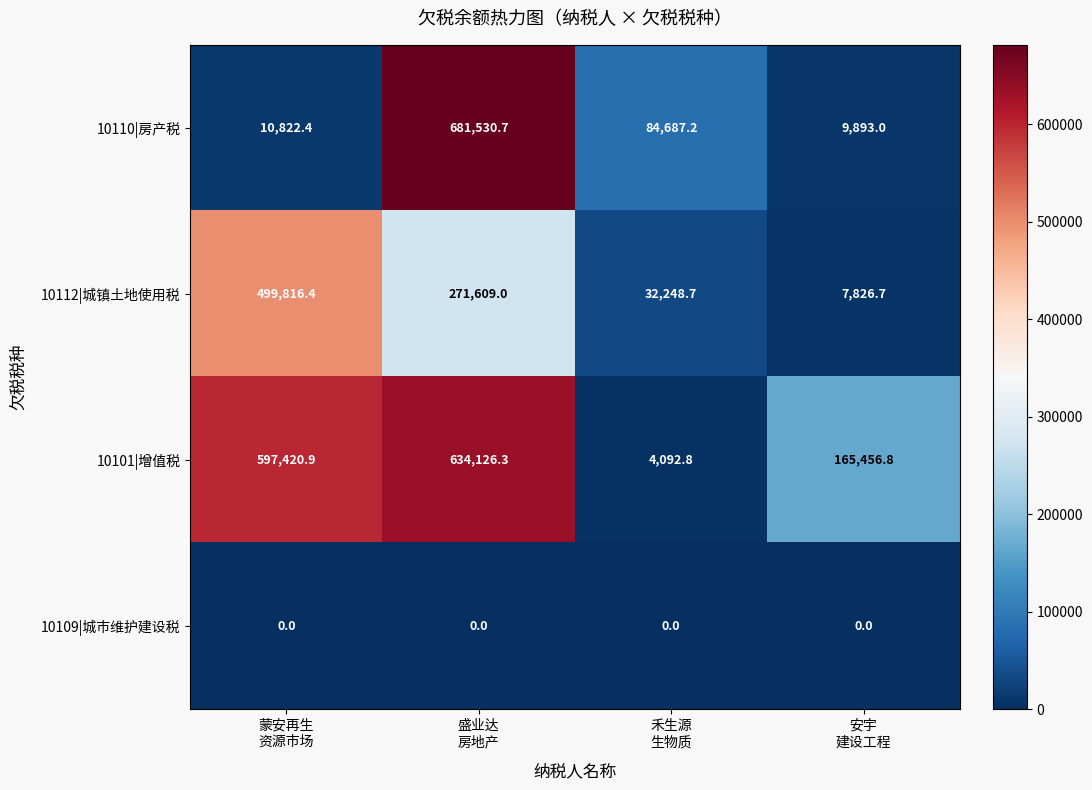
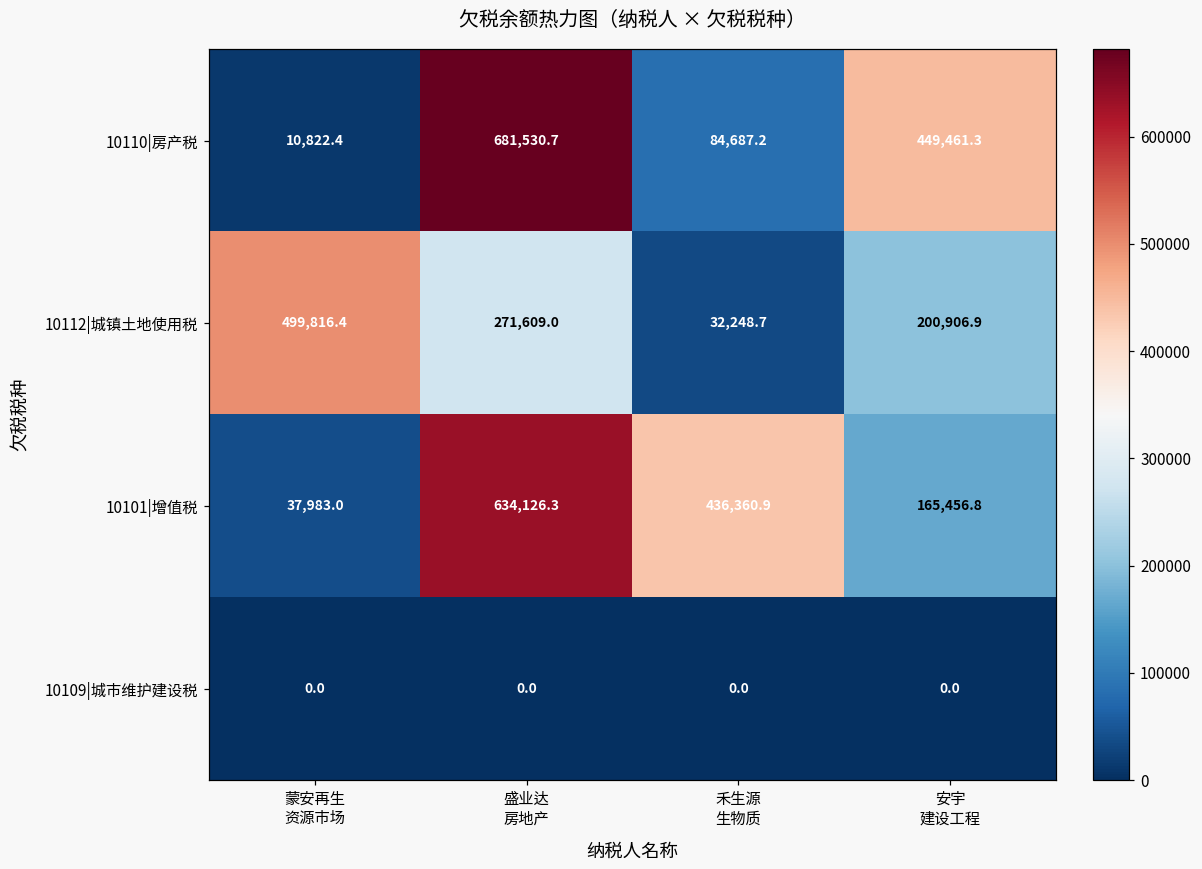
10110|房产税, 安宇 建设工程: 9,893.0 -> 449,461.3
10112|城镇土地使用税, 安宇 建设工程: 7,826.7 -> 200,906.9
10101|增值税, 蒙安再生 资源市场: 597,420.9 -> 37,983.0
10101|增值税, 禾生源 生物质: 4,092.8 -> 436,360.9
